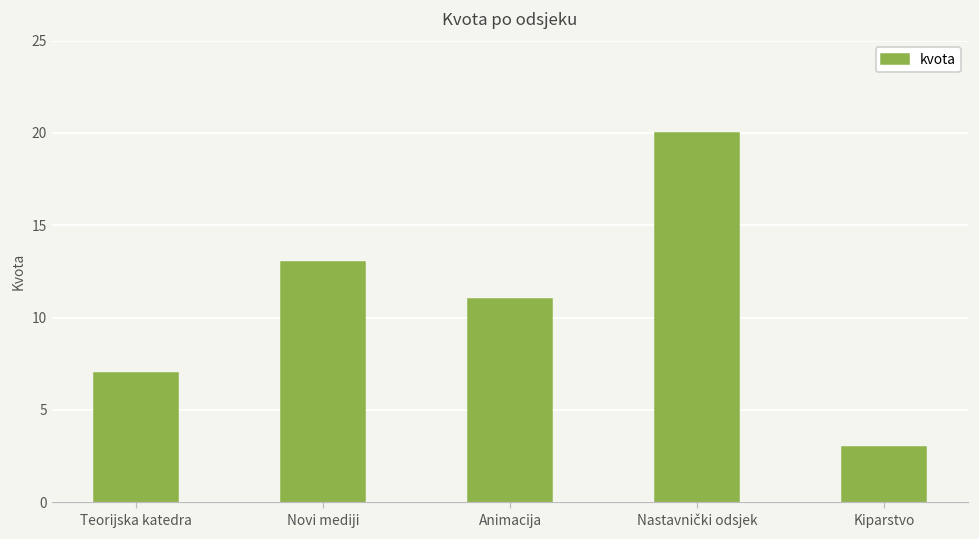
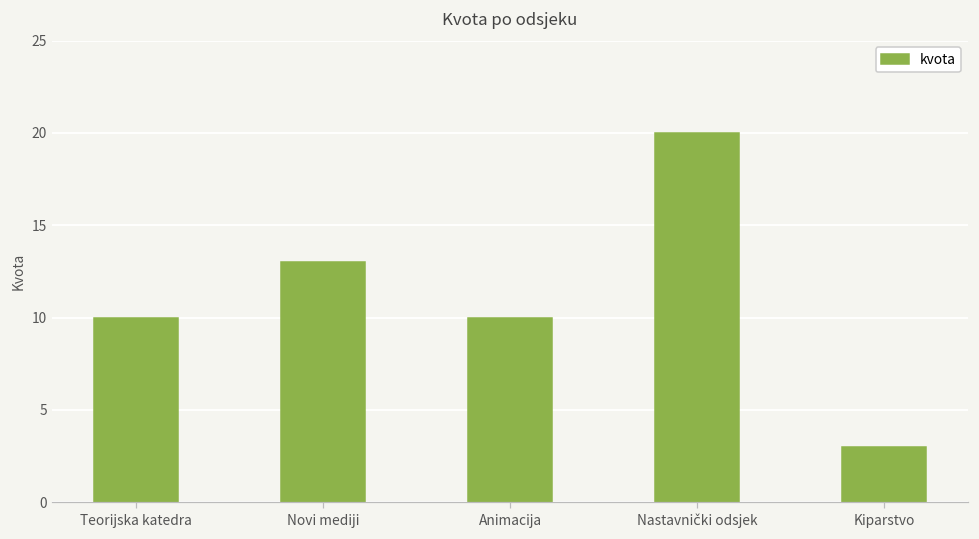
Teorijska katedra: 7 -> 10
Animacija: 11 -> 10
